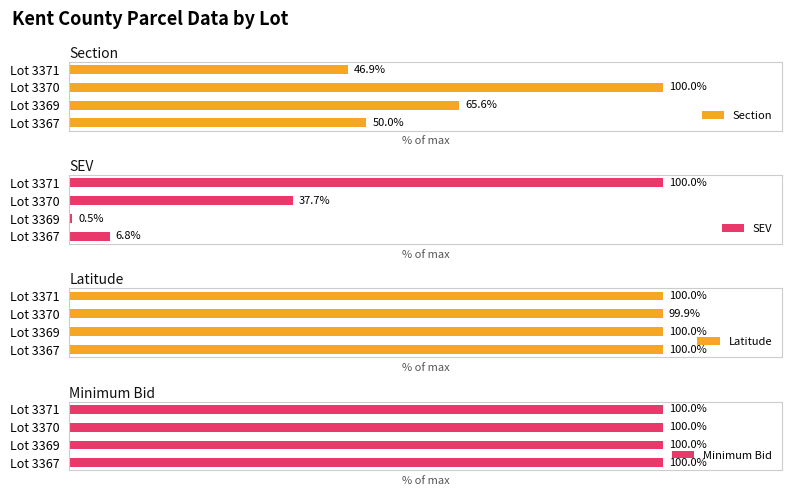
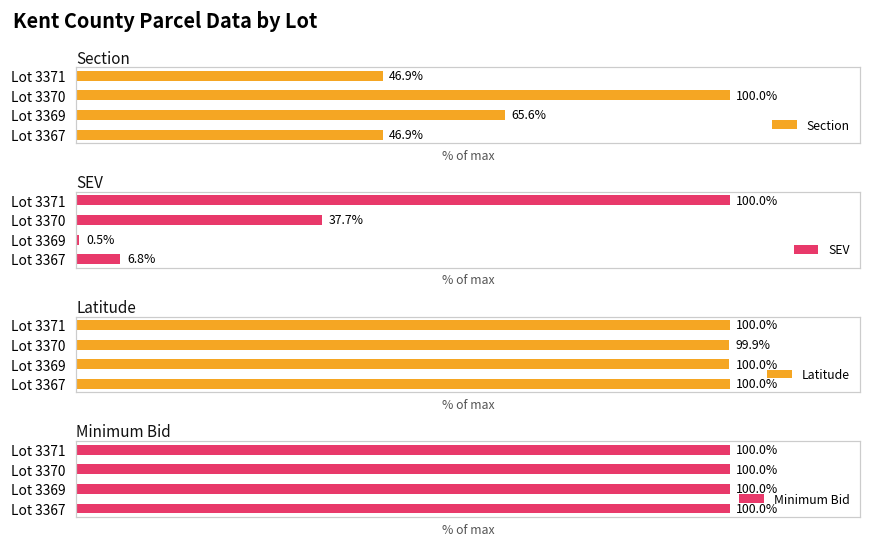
Section, Lot 3367: 50.0% -> 46.9%
